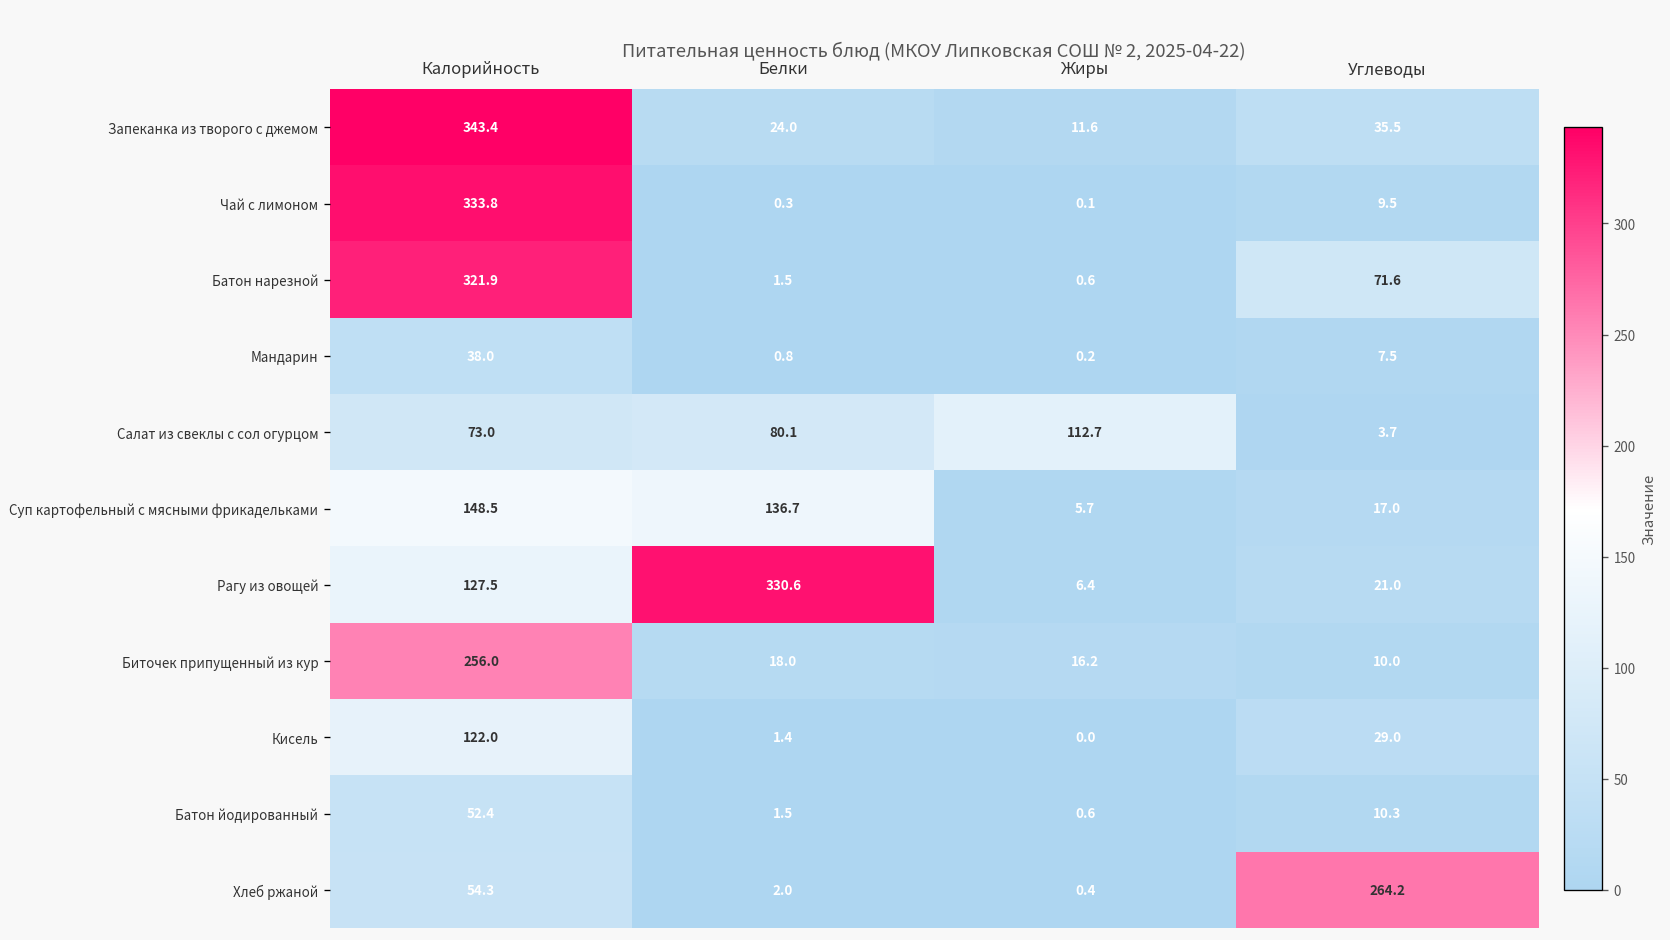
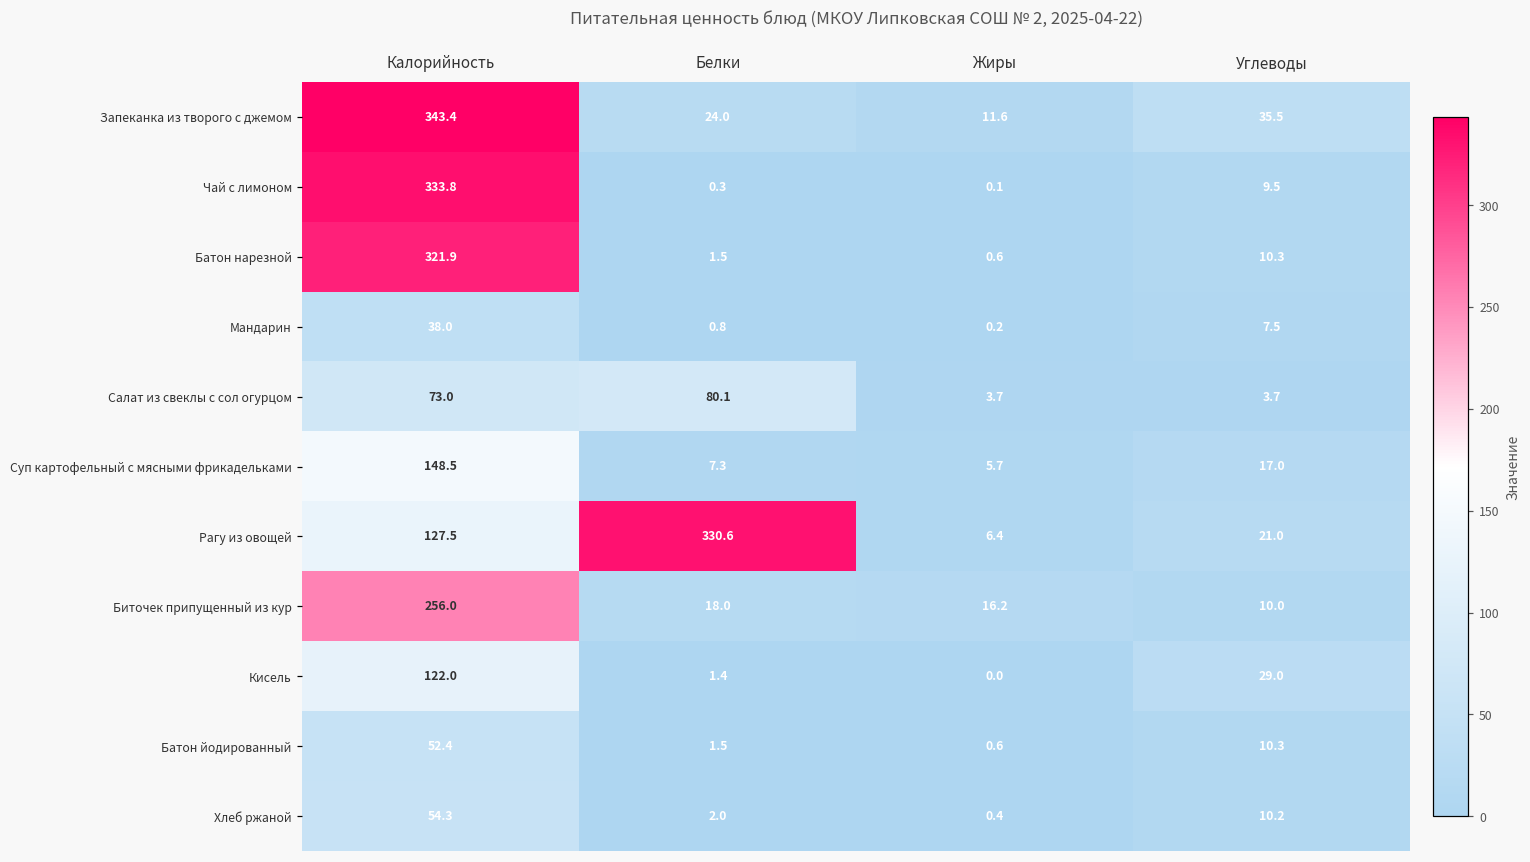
Батон нарезной, Углеводы: 71.6 -> 10.3
Салат из свеклы с сол огурцом, Жиры: 112.7 -> 3.7
Суп картофельный с мясными фрикадельками, Белки: 136.7 -> 7.3
Хлеб ржаной, Углеводы: 264.2 -> 10.2
